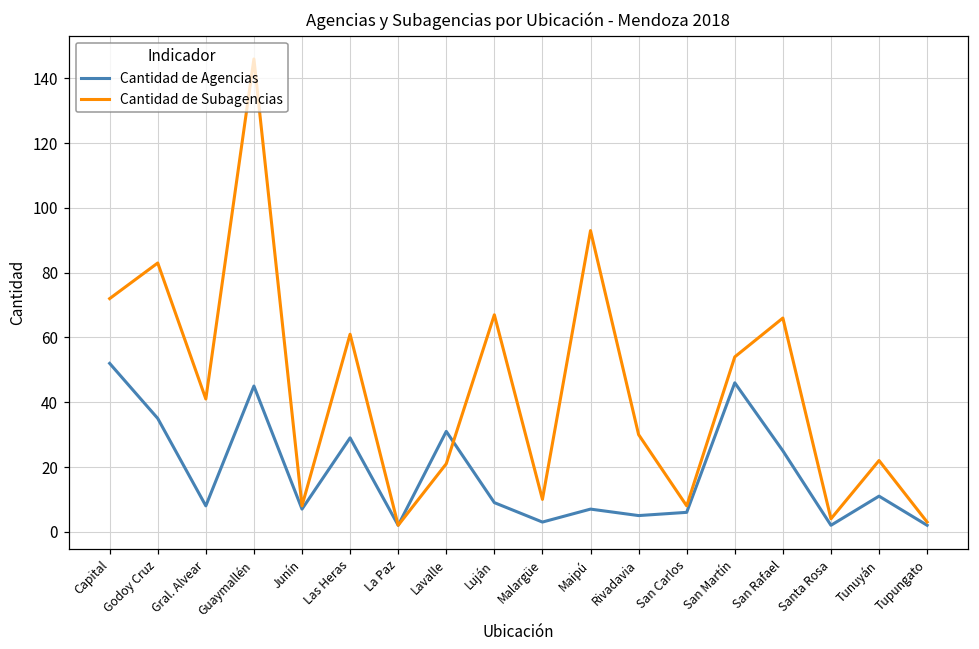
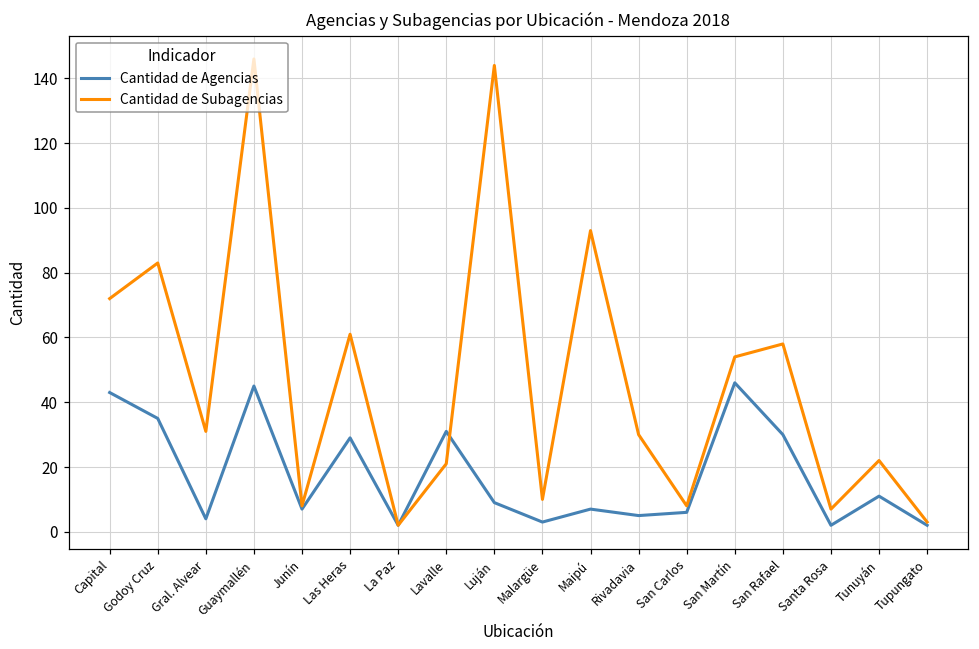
Cantidad de Agencias, Capital: 52 -> 43
Cantidad de Agencias, Gral. Alvear: 8 -> 4
Cantidad de Subagencias, Gral. Alvear: 41 -> 31
Cantidad de Subagencias, Luján: 67 -> 144
Cantidad de Agencias, San Rafael: 25 -> 30
Cantidad de Subagencias, San Rafael: 66 -> 58
Cantidad de Subagencias, Santa Rosa: 4 -> 7
